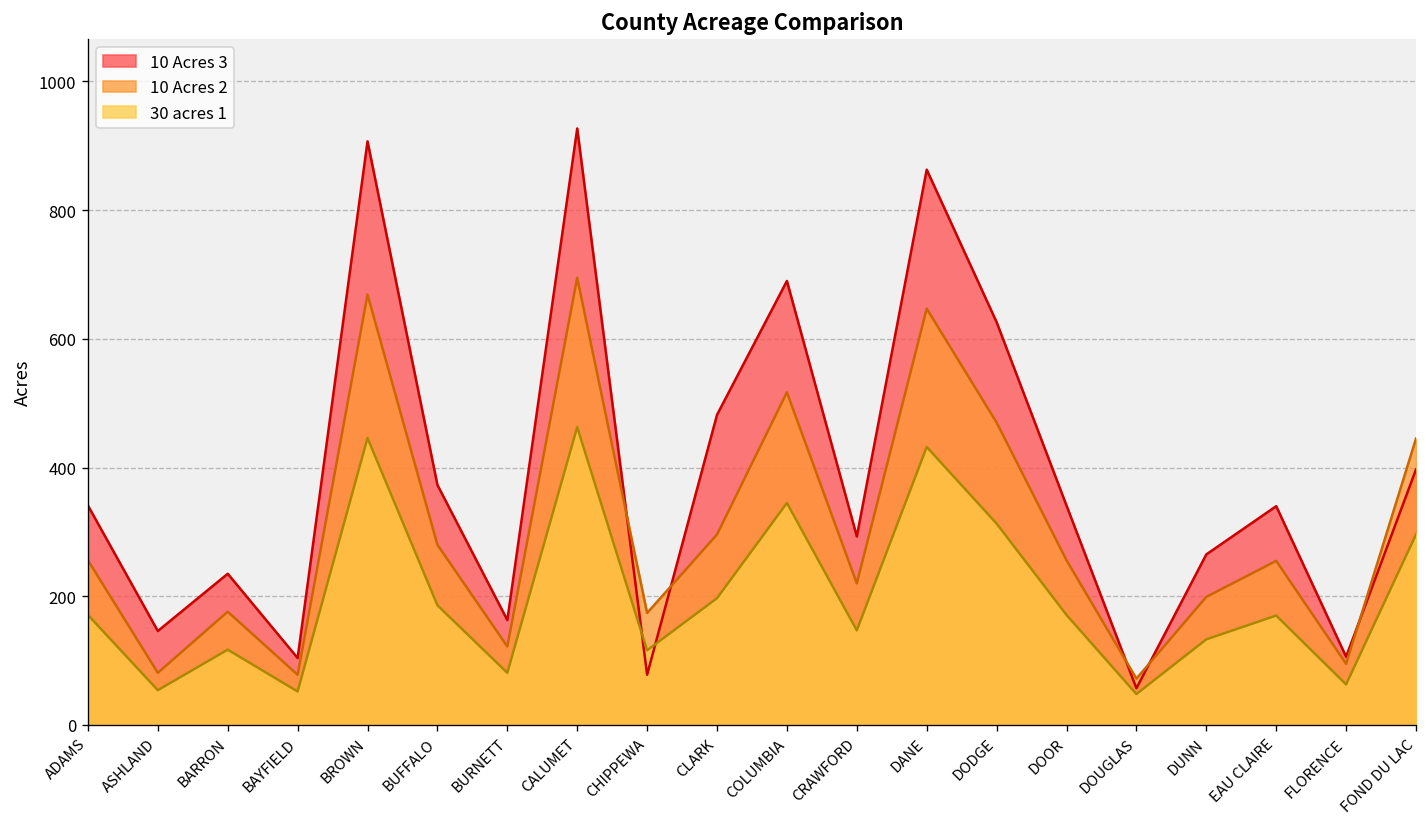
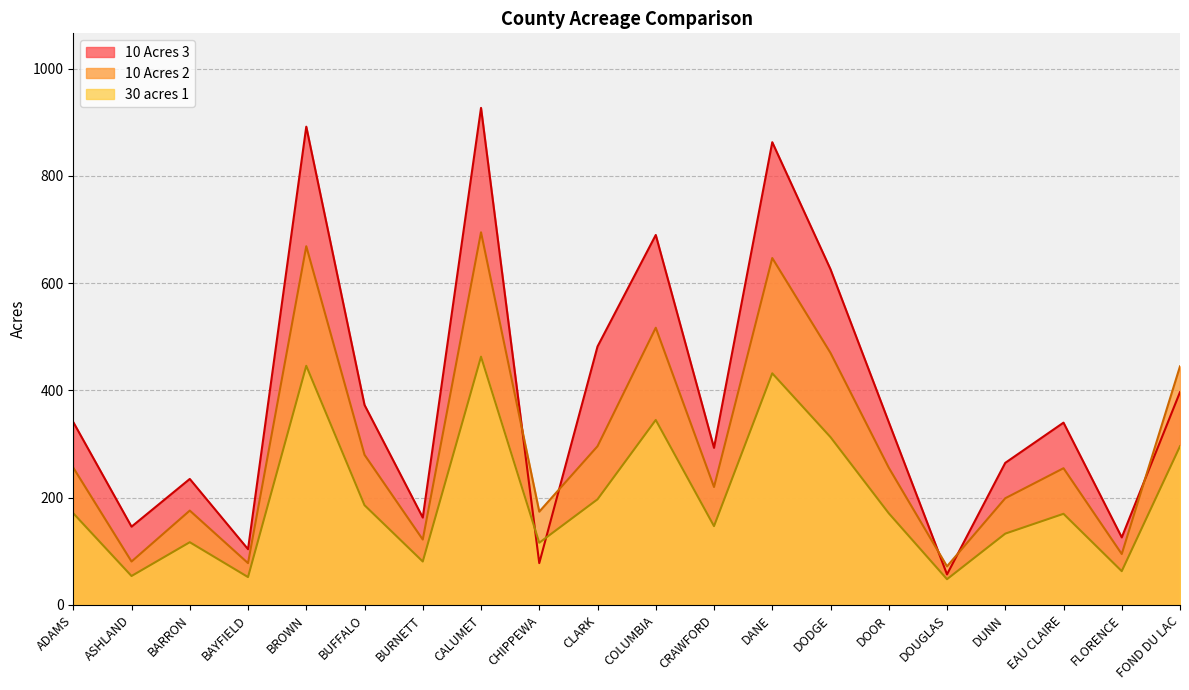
10 Acres 3, BROWN: 910 -> 890
10 Acres 3, FLORENCE: 110 -> 130
